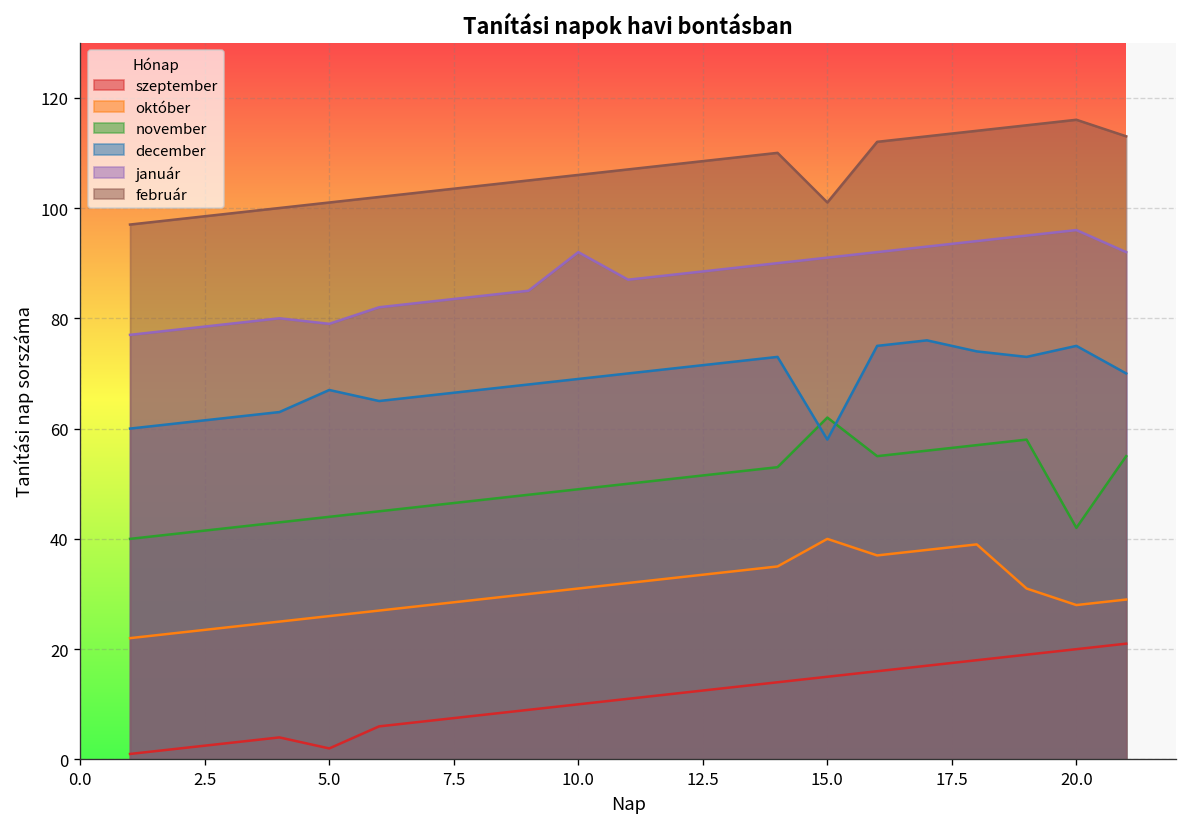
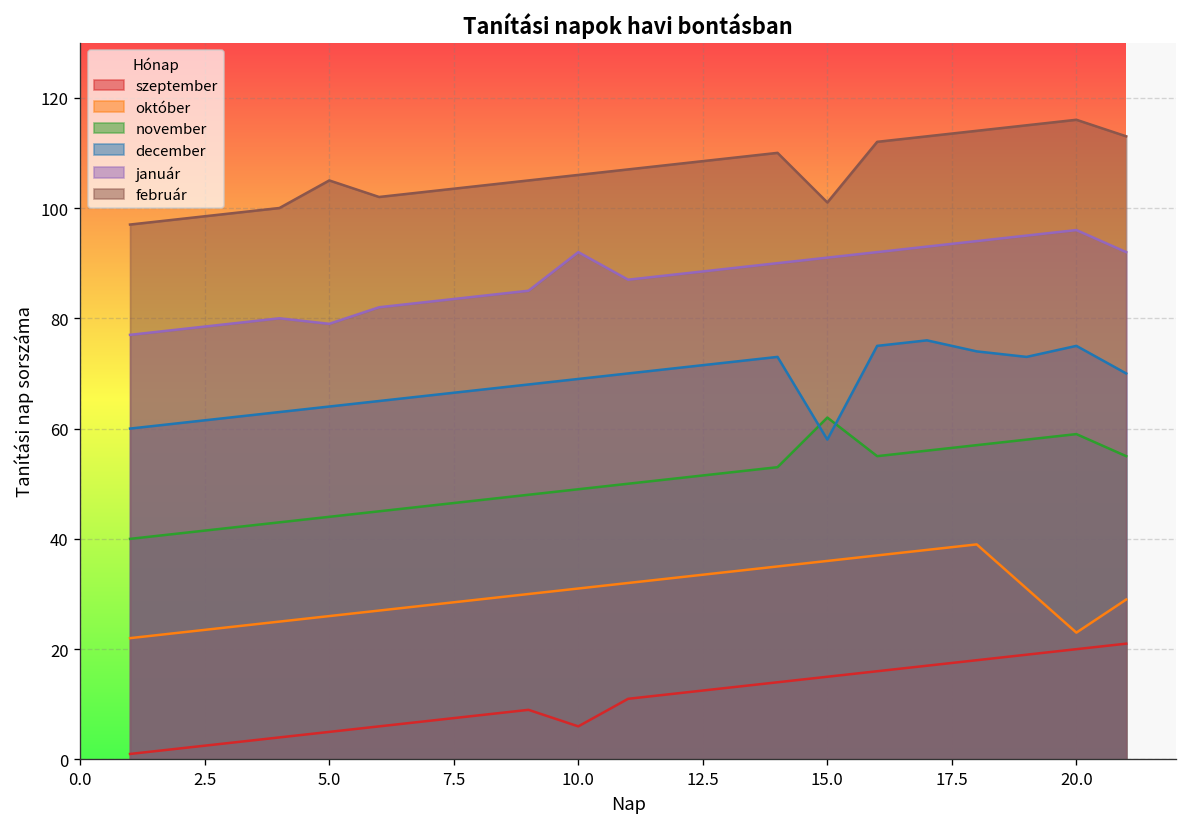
szeptember, 5.0: 2 -> 5
december, 5.0: 67 -> 64
február, 5.0: 101 -> 105
szeptember, 10.0: 10 -> 6
október, 15.0: 40 -> 36
október, 20.0: 28 -> 23
november, 20.0: 42 -> 59
